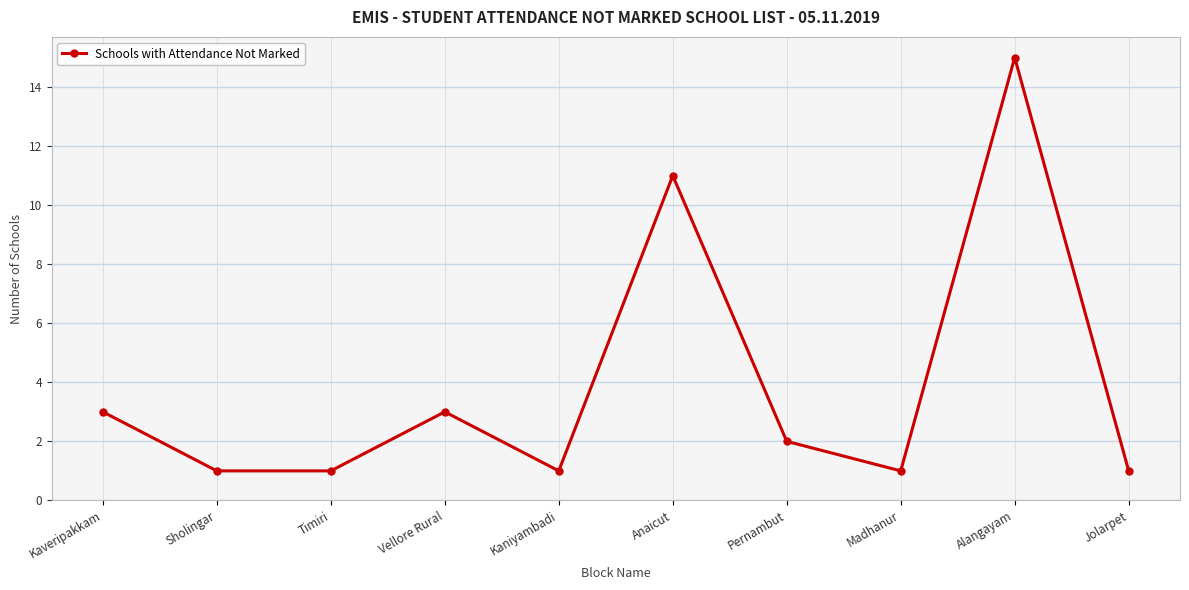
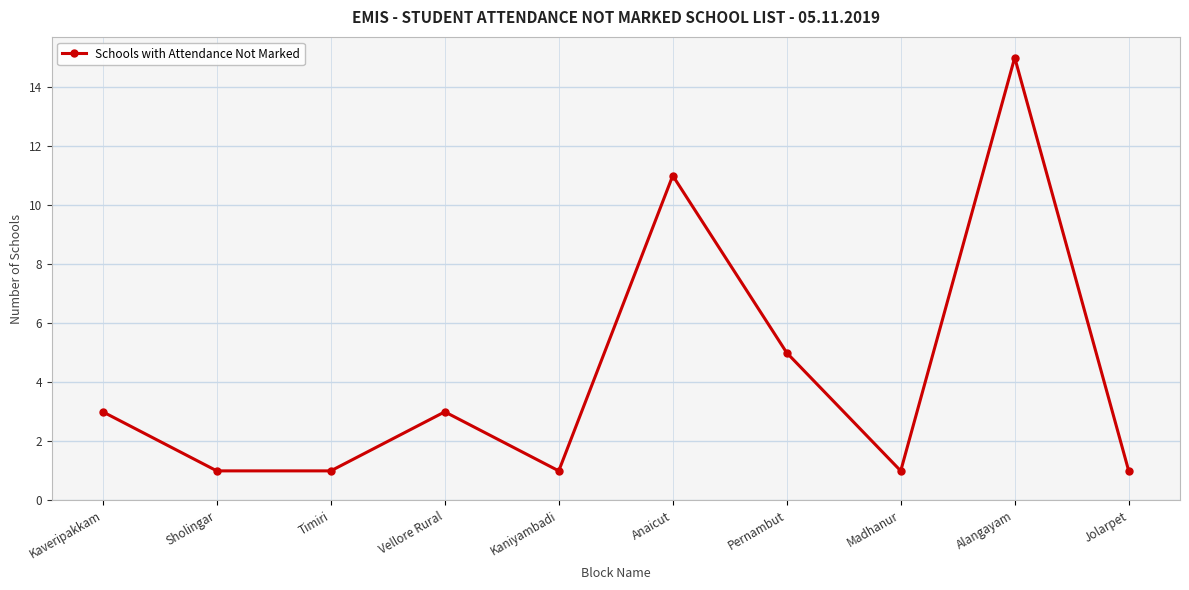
Pernambut: 2 -> 5
